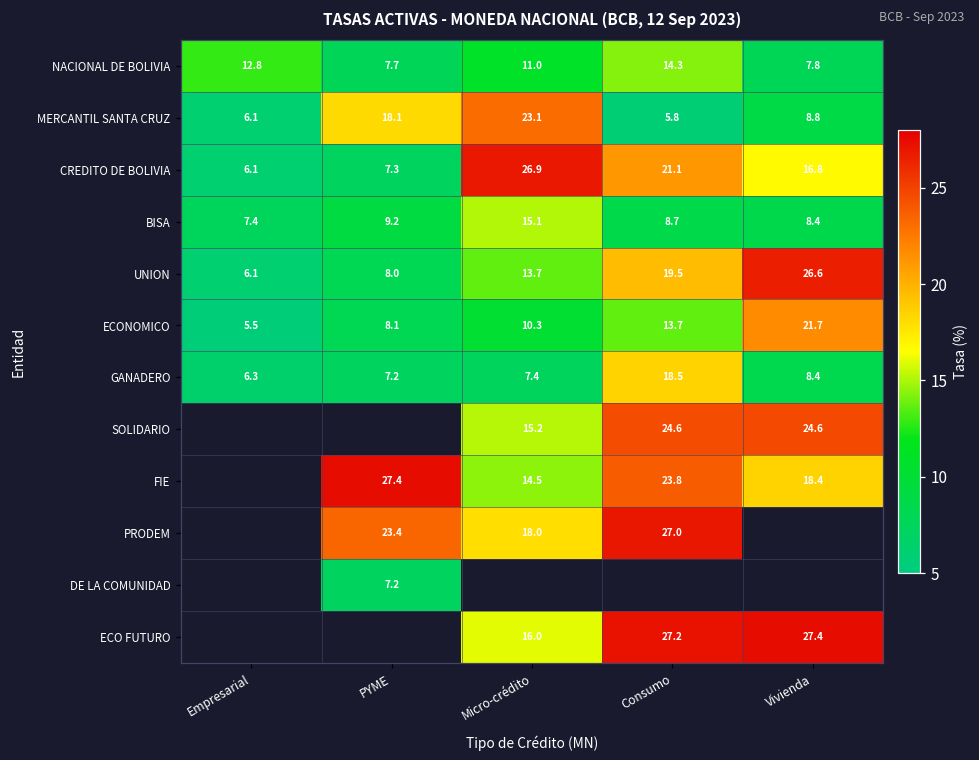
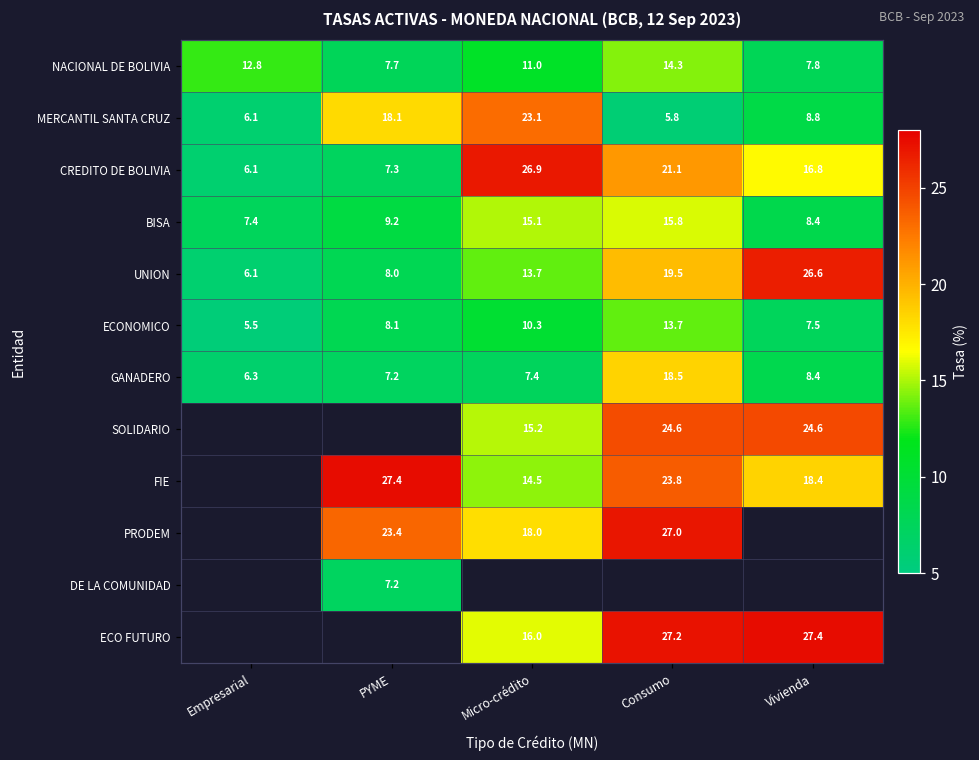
BISA, Consumo: 8.7 -> 15.8
ECONOMICO, Vivienda: 21.7 -> 7.5
